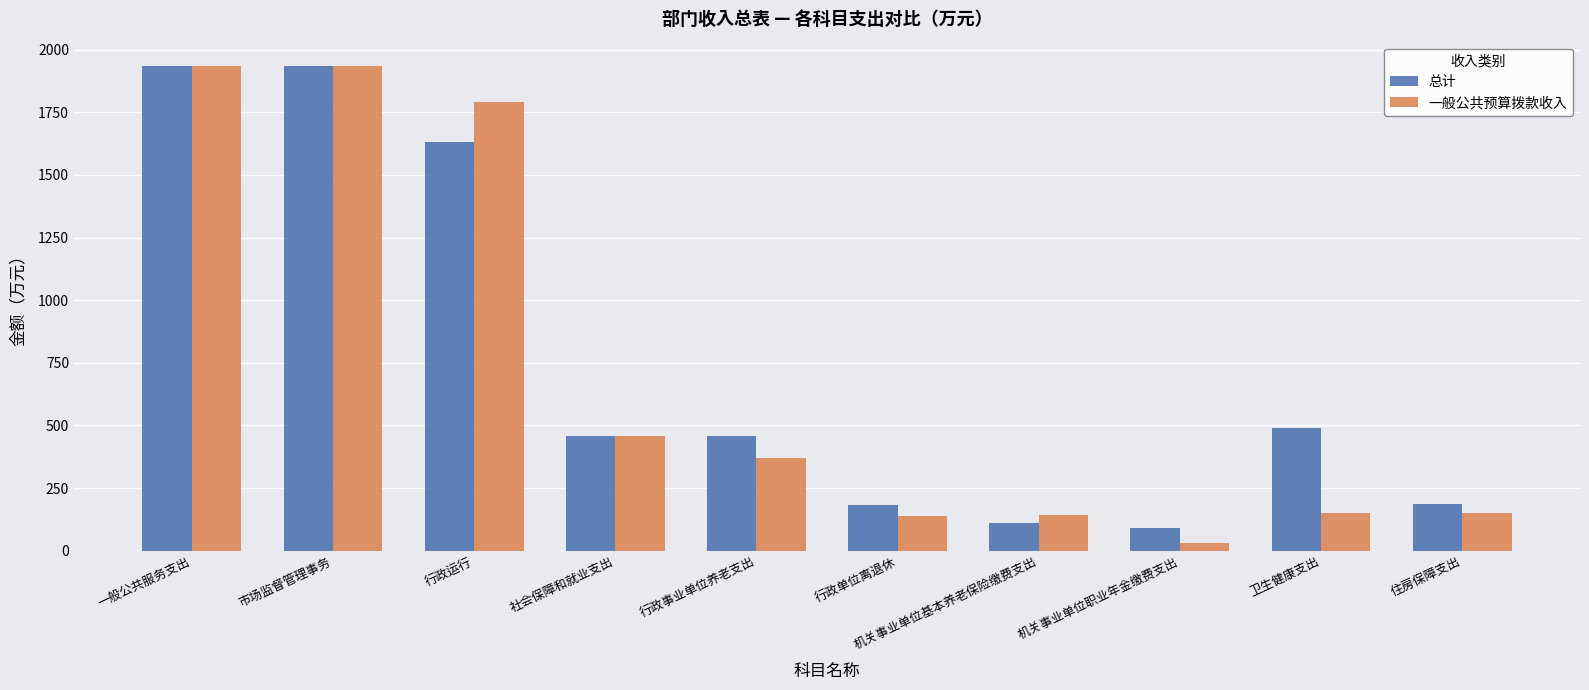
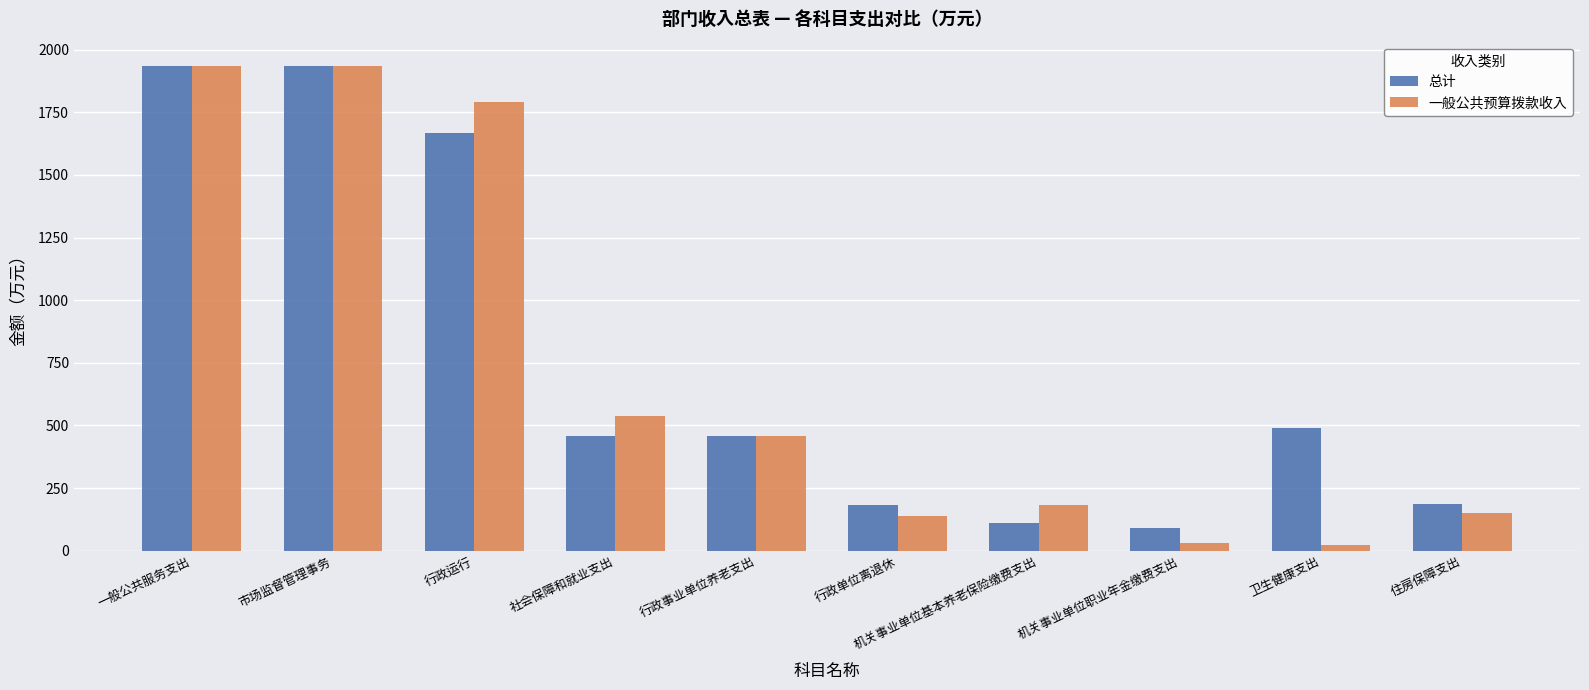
总计, 行政运行: 1630 -> 1670
一般公共预算拨款收入, 社会保障和就业支出: 460 -> 540
一般公共预算拨款收入, 行政事业单位养老支出: 370 -> 460
一般公共预算拨款收入, 机关事业单位基本养老保险缴费支出: 140 -> 180
一般公共预算拨款收入, 卫生健康支出: 150 -> 20
